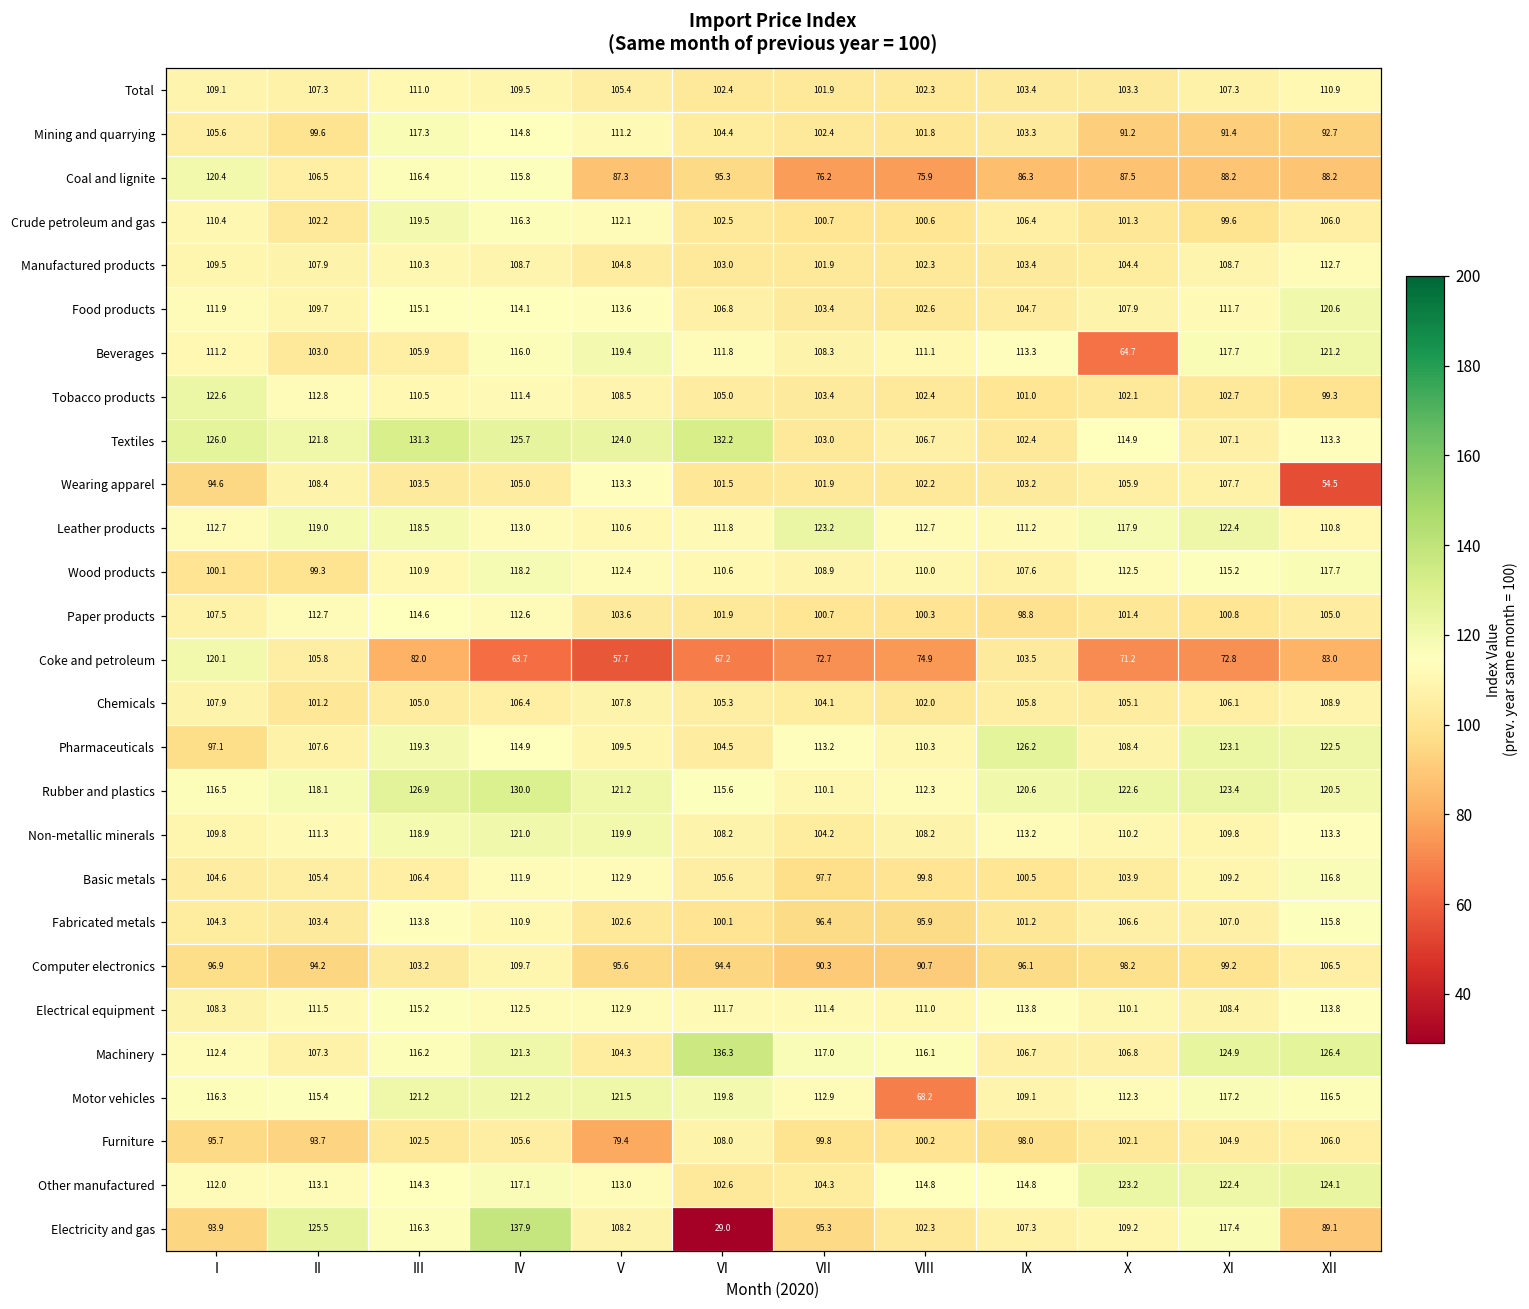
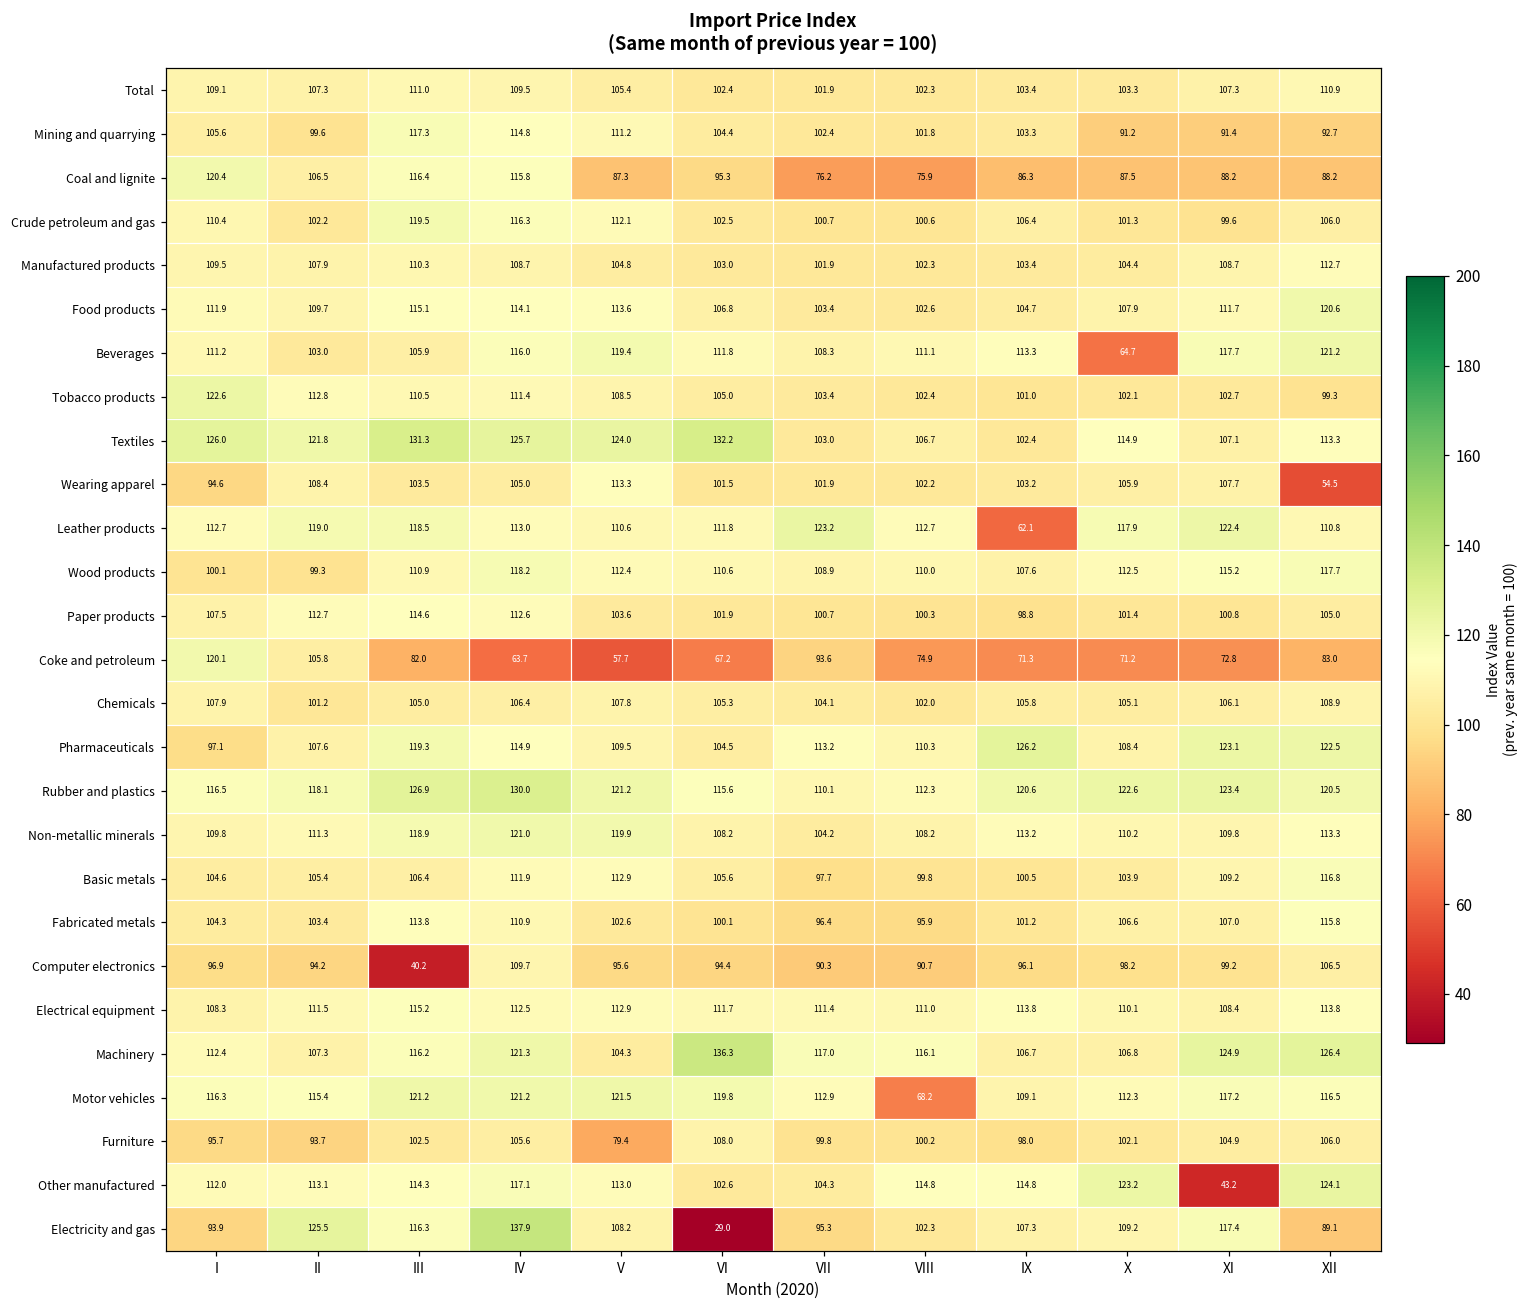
Leather products, IX: 111.2 -> 62.1
Coke and petroleum, VII: 72.7 -> 93.6
Coke and petroleum, IX: 103.5 -> 71.3
Computer electronics, III: 103.2 -> 40.2
Other manufactured, XI: 122.4 -> 43.2
